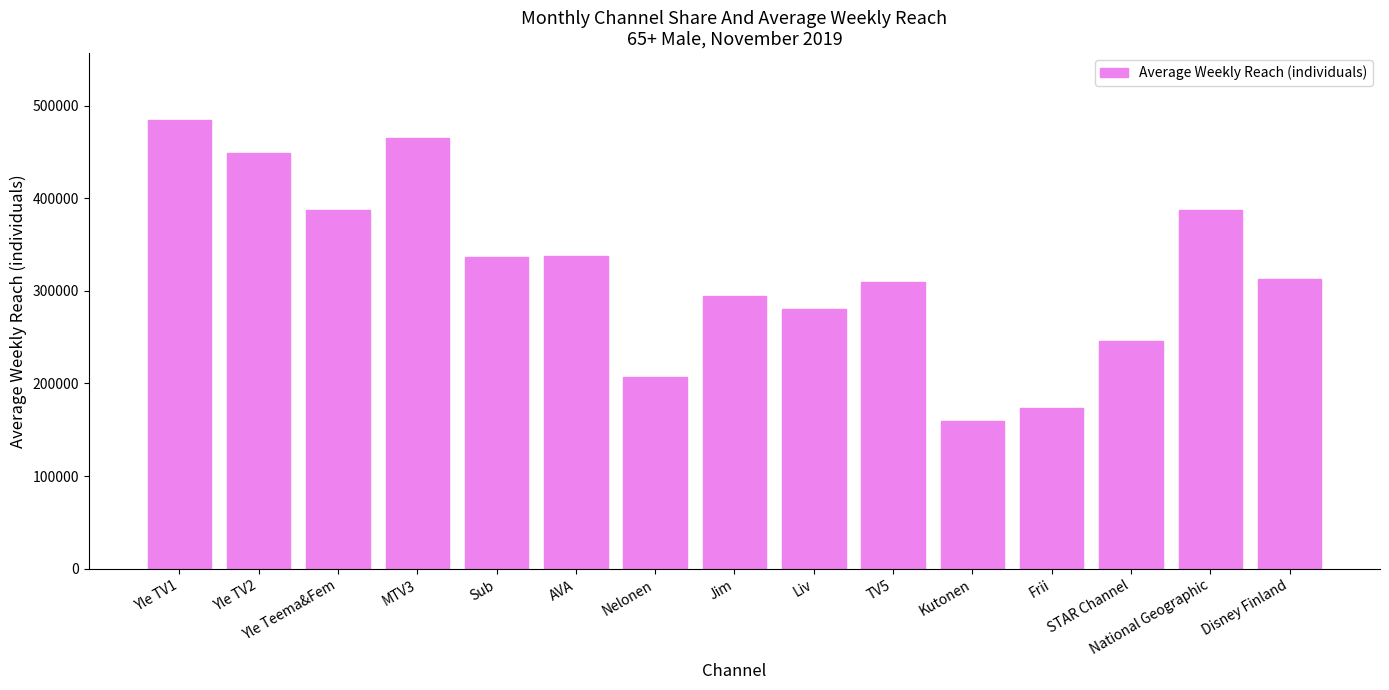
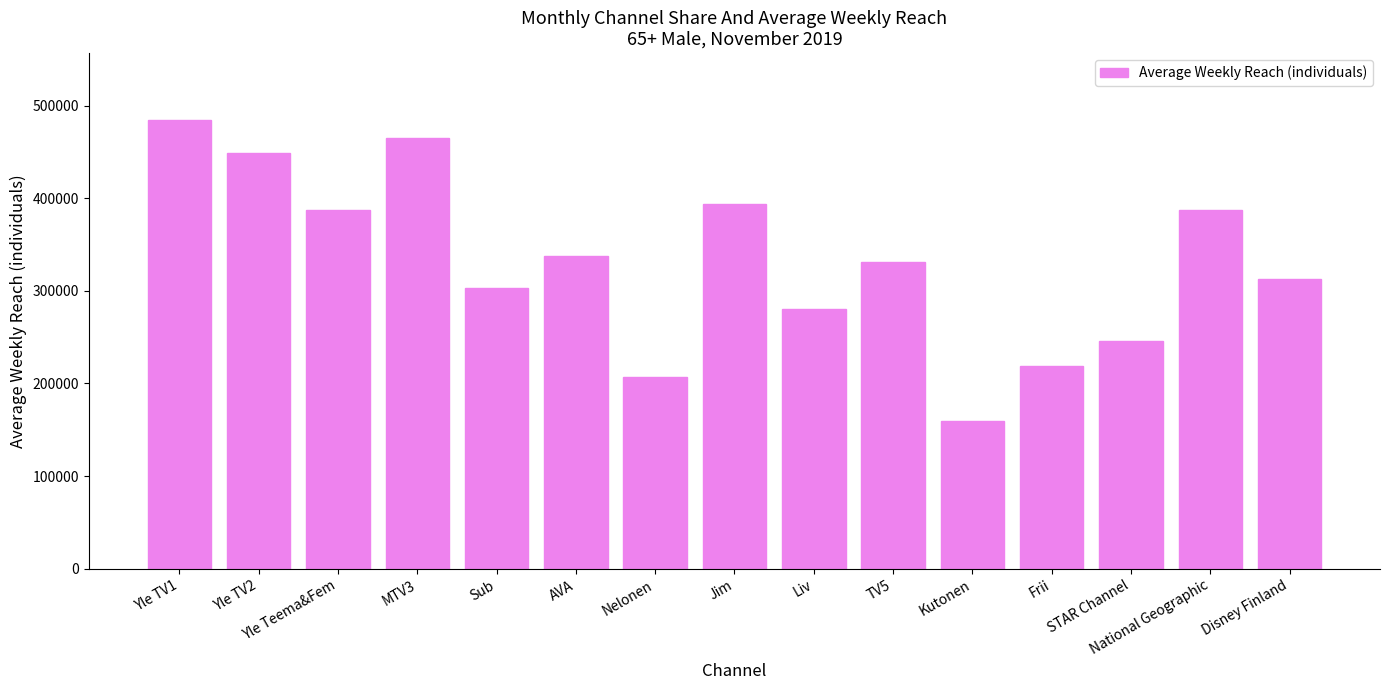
Sub: 340000 -> 300000
Jim: 290000 -> 390000
TV5: 310000 -> 330000
Frii: 170000 -> 220000
